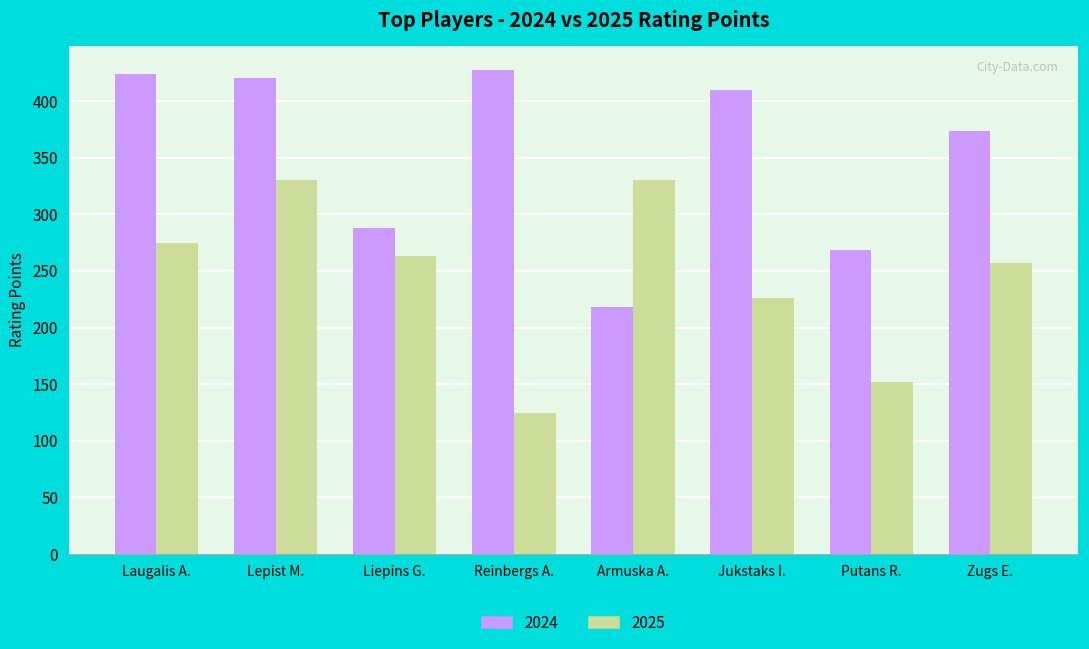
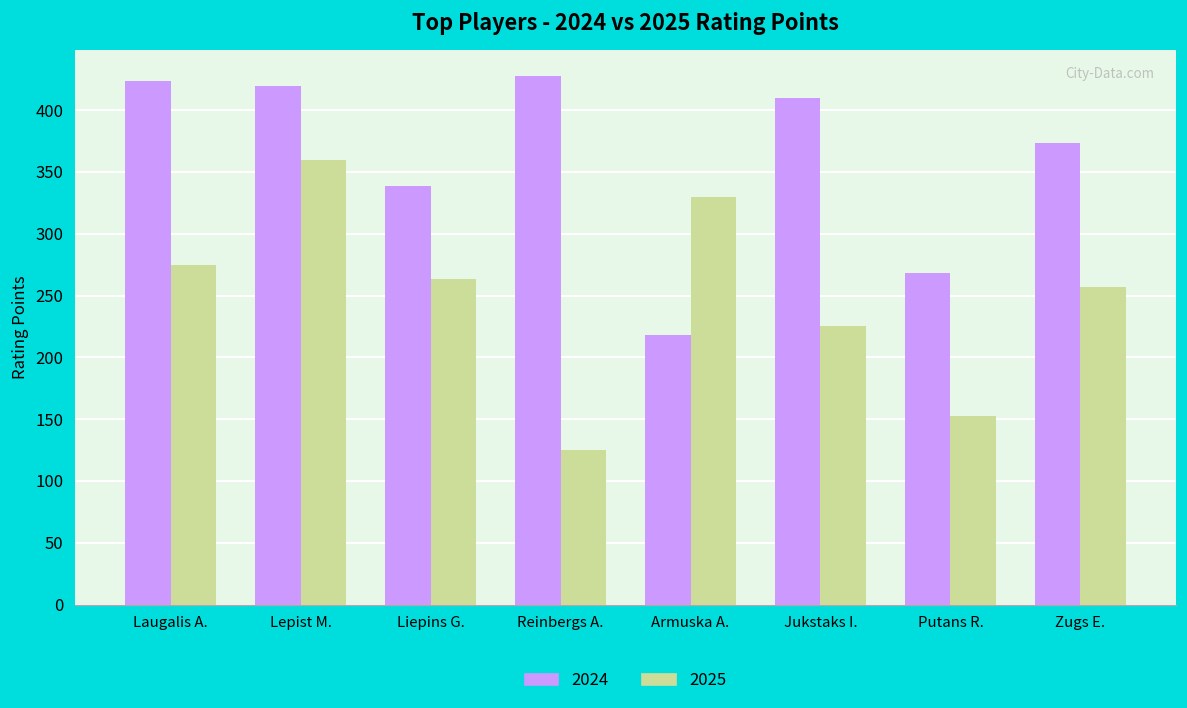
2025, Lepist M.: 330 -> 360
2024, Liepins G.: 287 -> 339
